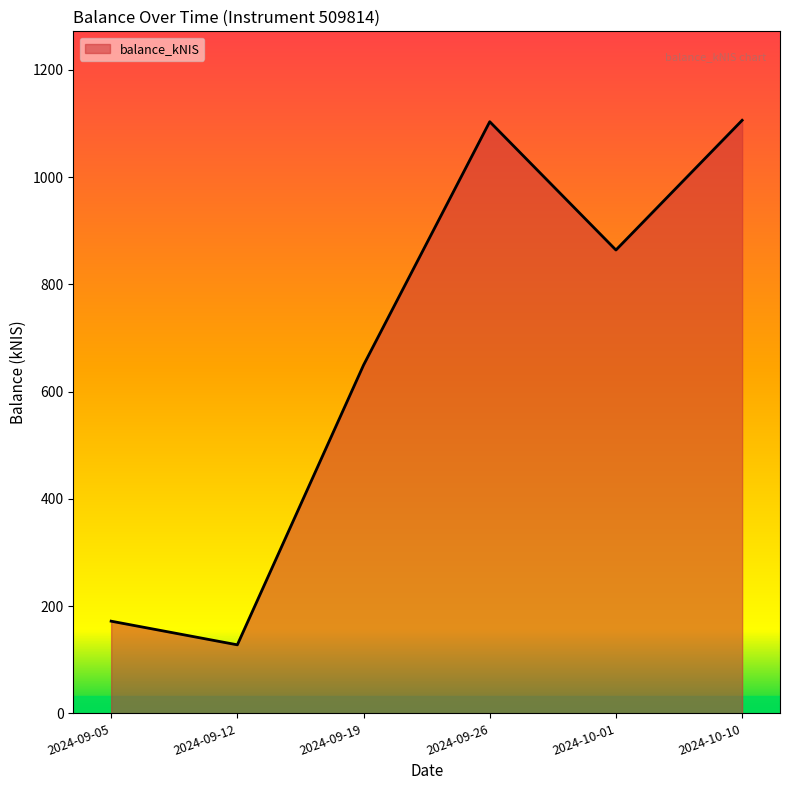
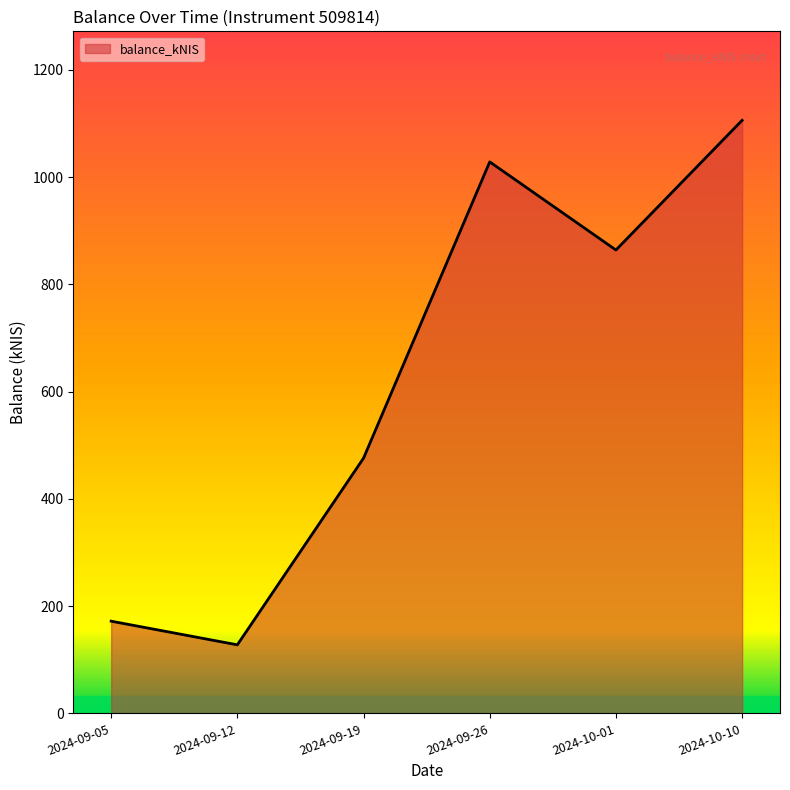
2024-09-19: 650 -> 480
2024-09-26: 1100 -> 1030
